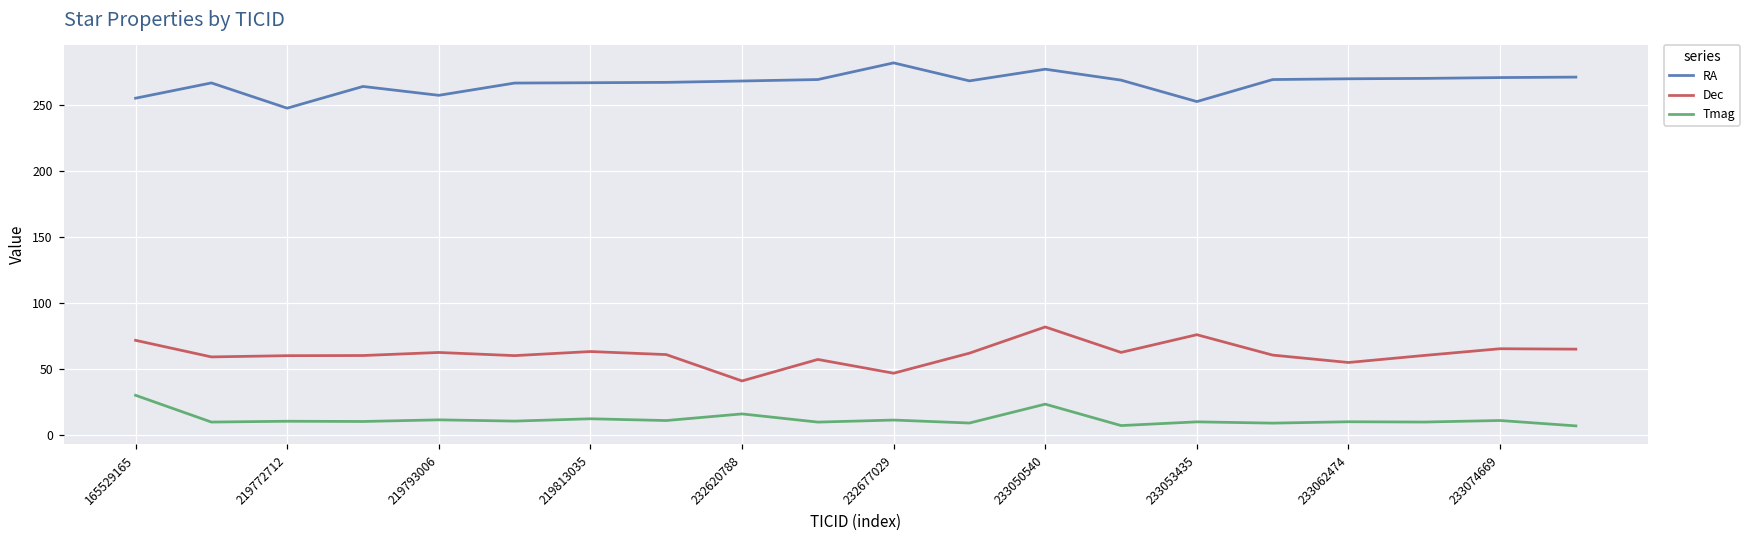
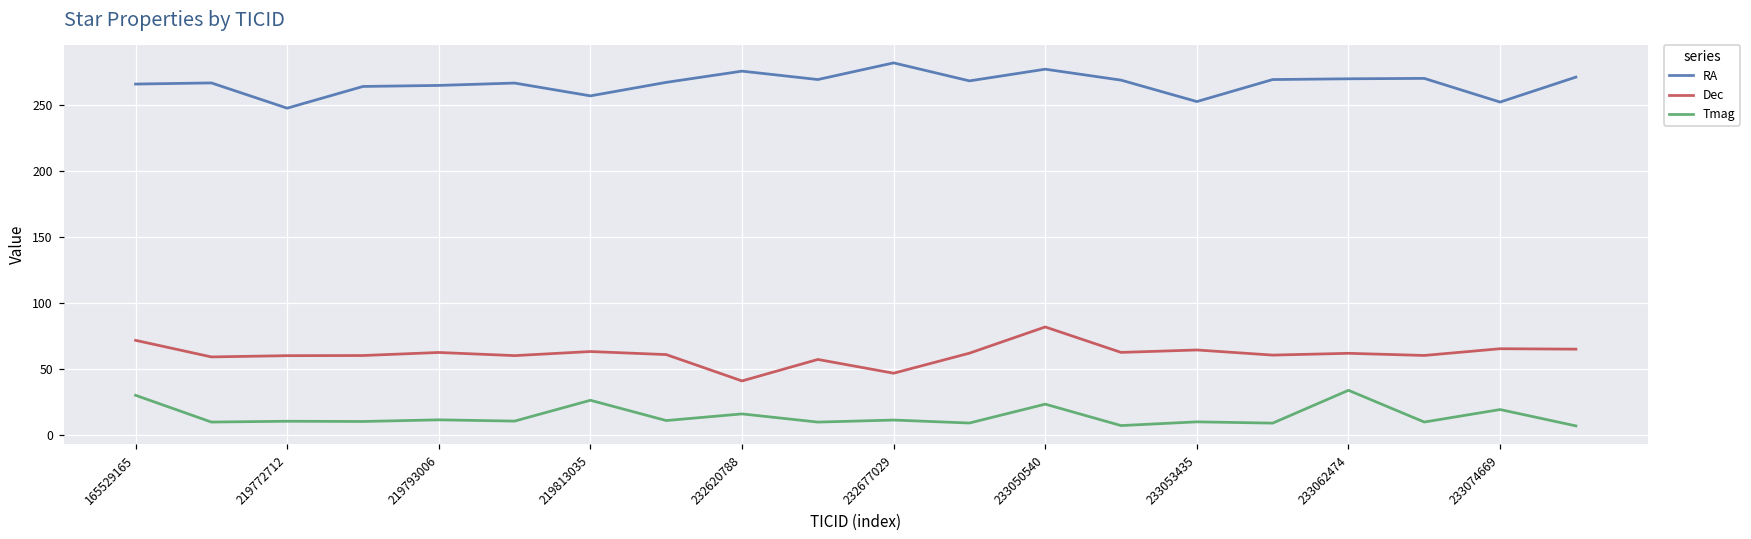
RA, 165529165: 255 -> 266
RA, 219793006: 258 -> 265
RA, 219813035: 267 -> 257
Tmag, 219813035: 12 -> 26
RA, 232620788: 268 -> 276
Dec, 233053435: 76 -> 64
Dec, 233062474: 55 -> 62
Tmag, 233062474: 10 -> 34
RA, 233074669: 271 -> 252
Tmag, 233074669: 11 -> 19
